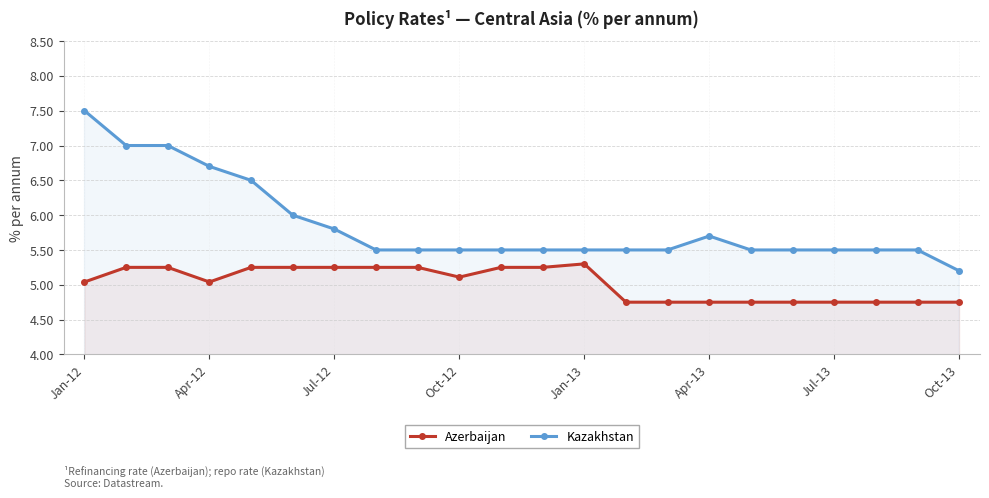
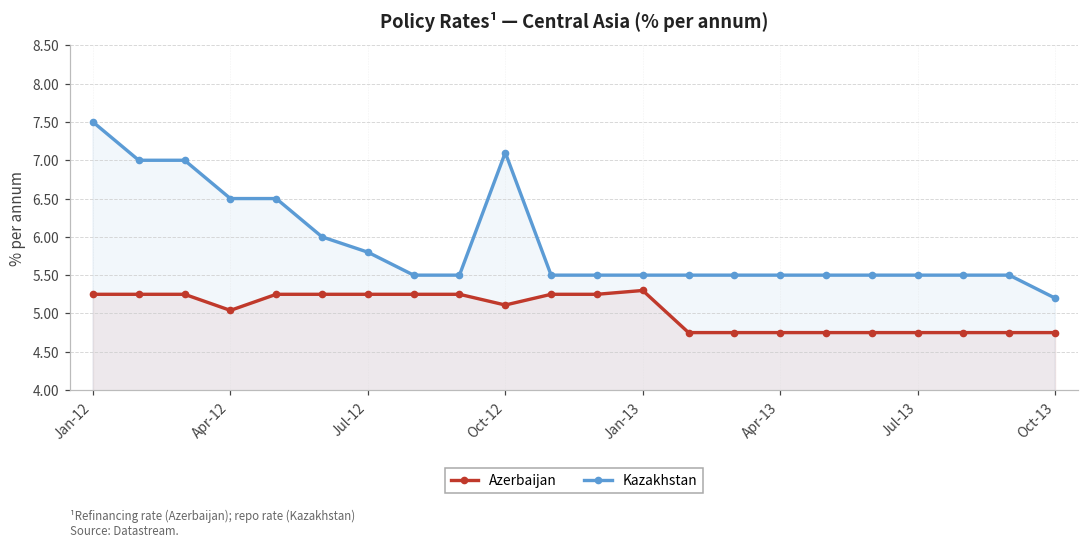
Azerbaijan, Jan-12: 5.0 -> 5.3
Kazakhstan, Apr-12: 6.7 -> 6.5
Kazakhstan, Oct-12: 5.5 -> 7.1
Kazakhstan, Apr-13: 5.7 -> 5.5
